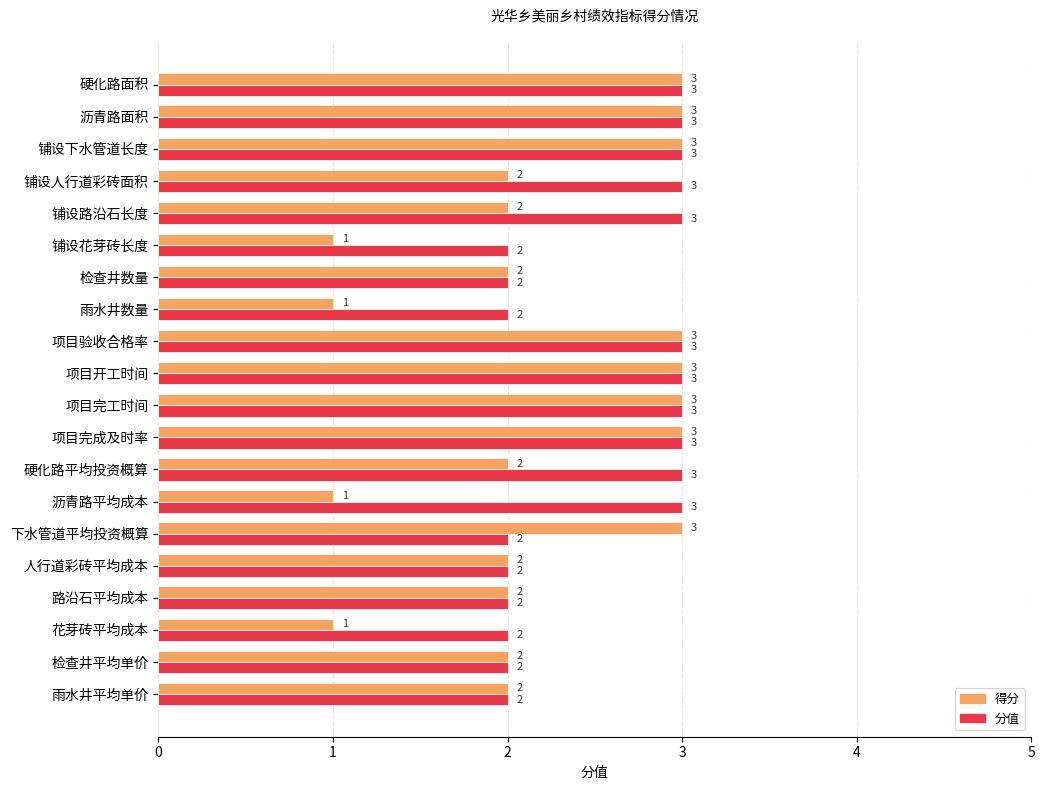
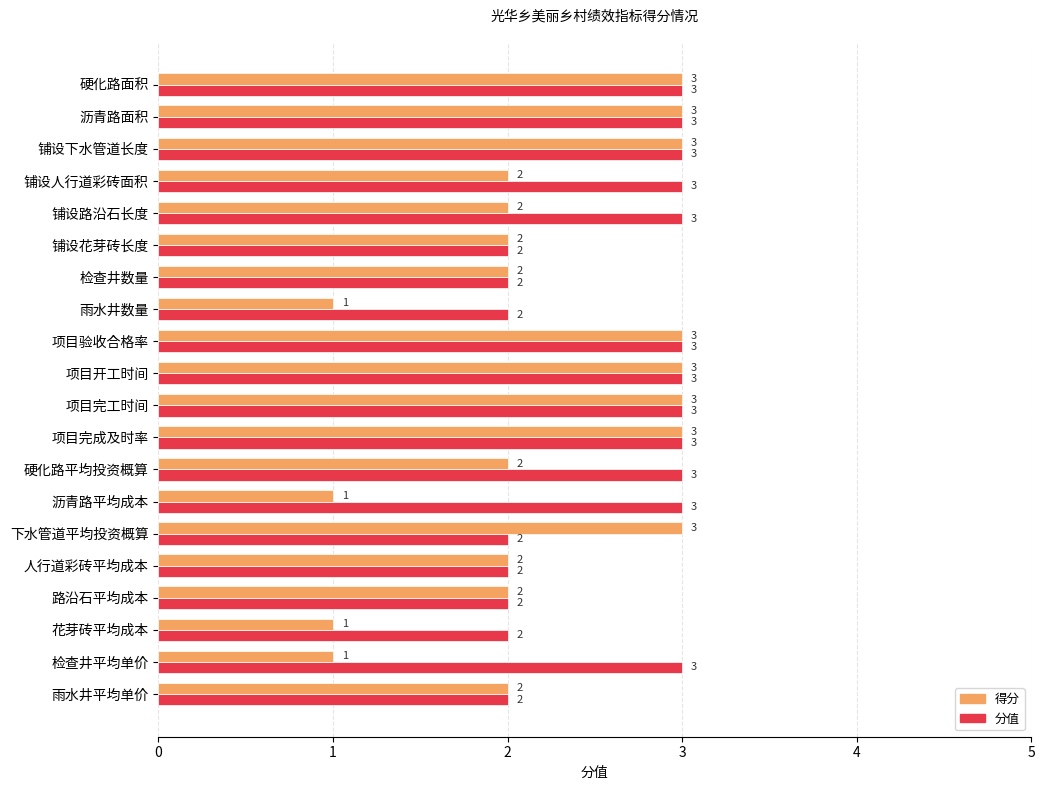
得分, 铺设花芽砖长度: 1 -> 2
得分, 检查井平均单价: 2 -> 1
分值, 检查井平均单价: 2 -> 3
